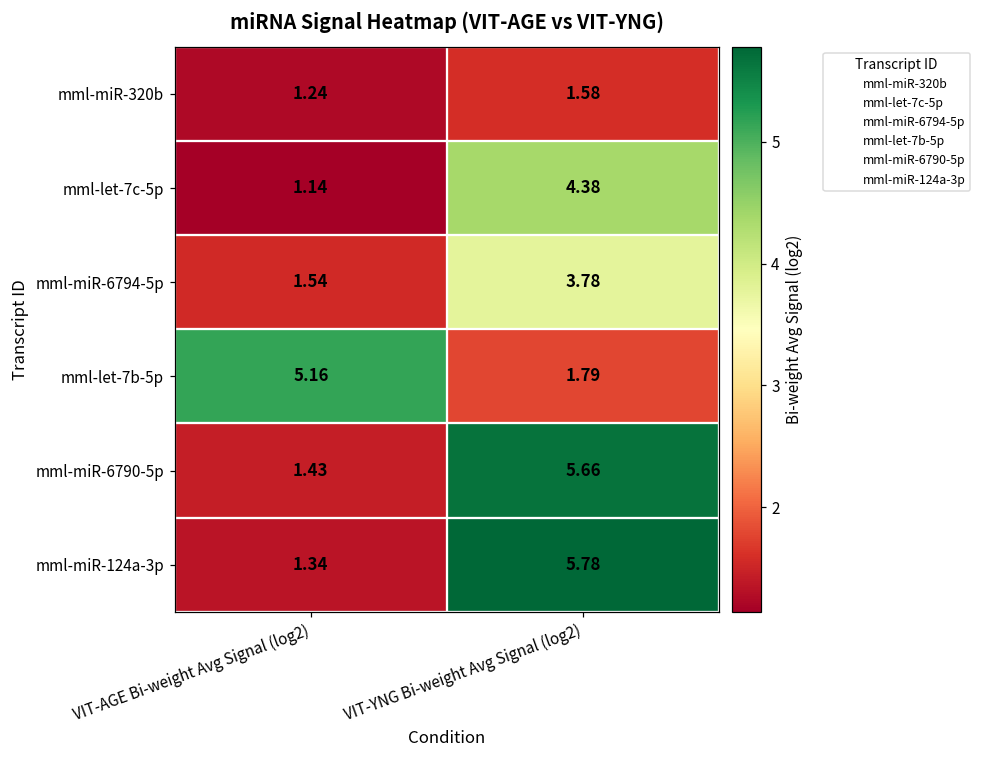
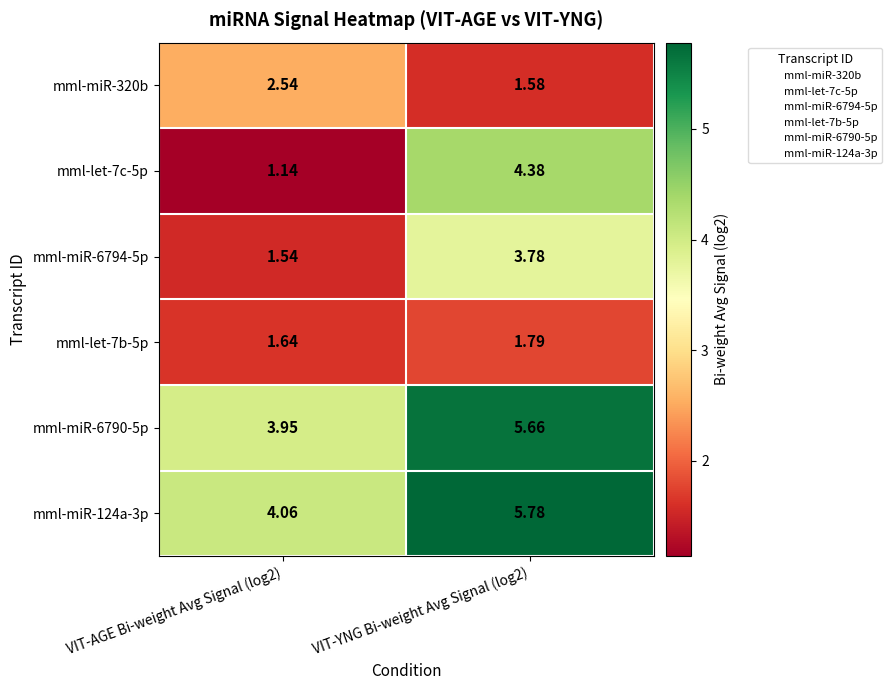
mml-miR-320b, VIT-AGE Bi-weight Avg Signal (log2): 1.24 -> 2.54
mml-let-7b-5p, VIT-AGE Bi-weight Avg Signal (log2): 5.16 -> 1.64
mml-miR-6790-5p, VIT-AGE Bi-weight Avg Signal (log2): 1.43 -> 3.95
mml-miR-124a-3p, VIT-AGE Bi-weight Avg Signal (log2): 1.34 -> 4.06
